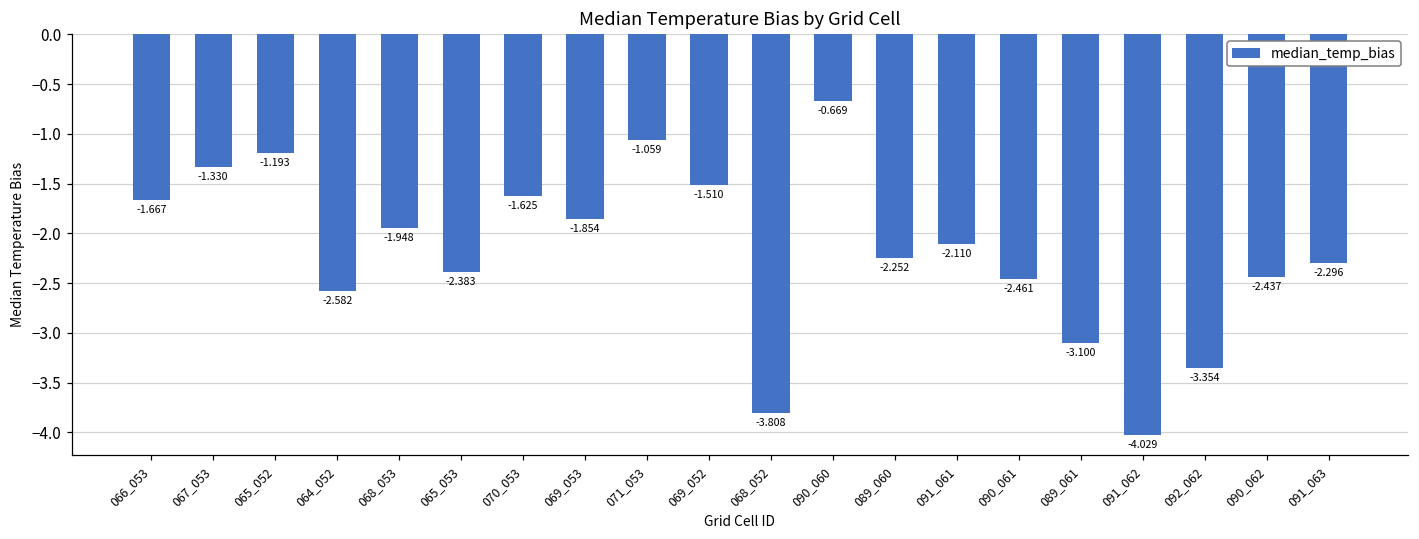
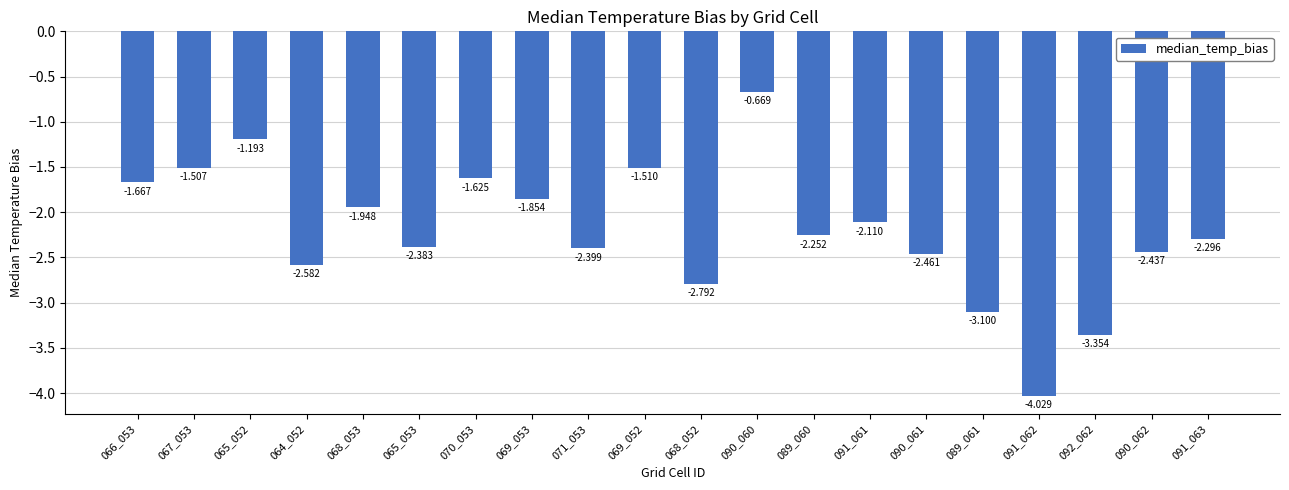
067_053: -1.330 -> -1.507
071_053: -1.059 -> -2.399
068_052: -3.808 -> -2.792
